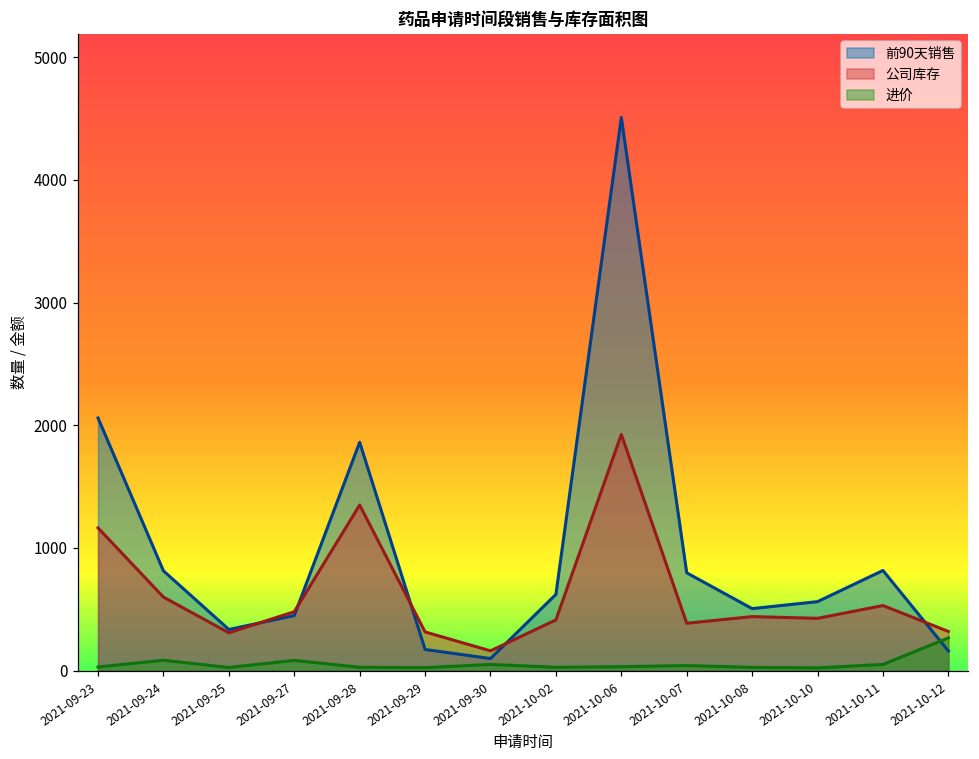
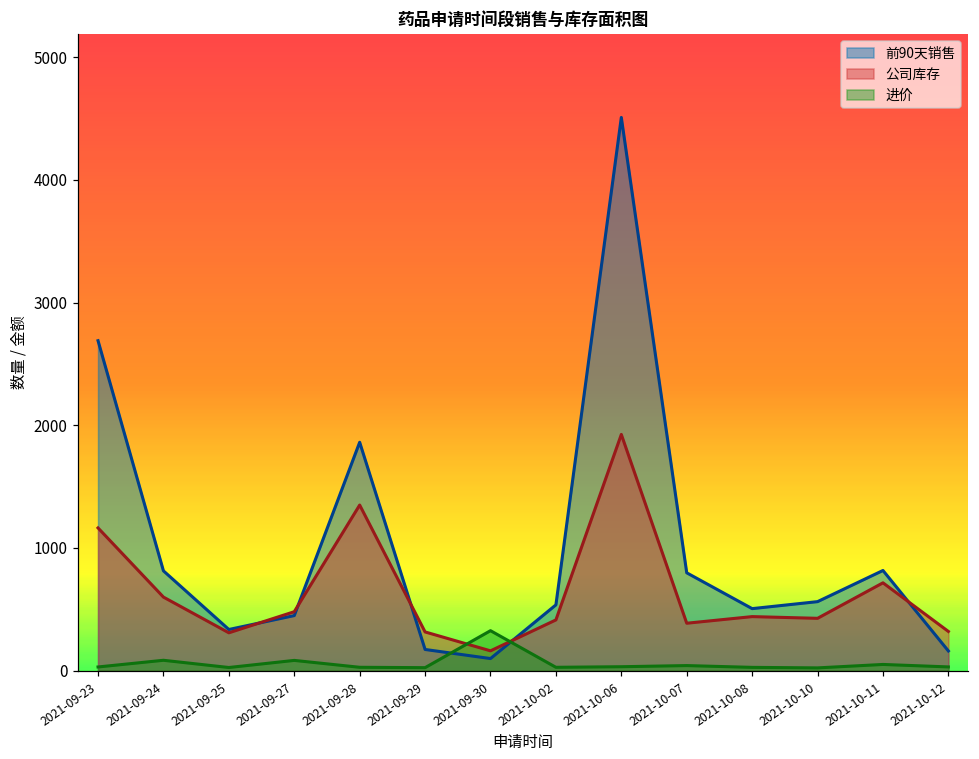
前90天销售, 2021-09-23: 2060 -> 2690
进价, 2021-09-30: 50 -> 330
前90天销售, 2021-10-02: 620 -> 540
公司库存, 2021-10-11: 530 -> 720
进价, 2021-10-12: 270 -> 30
